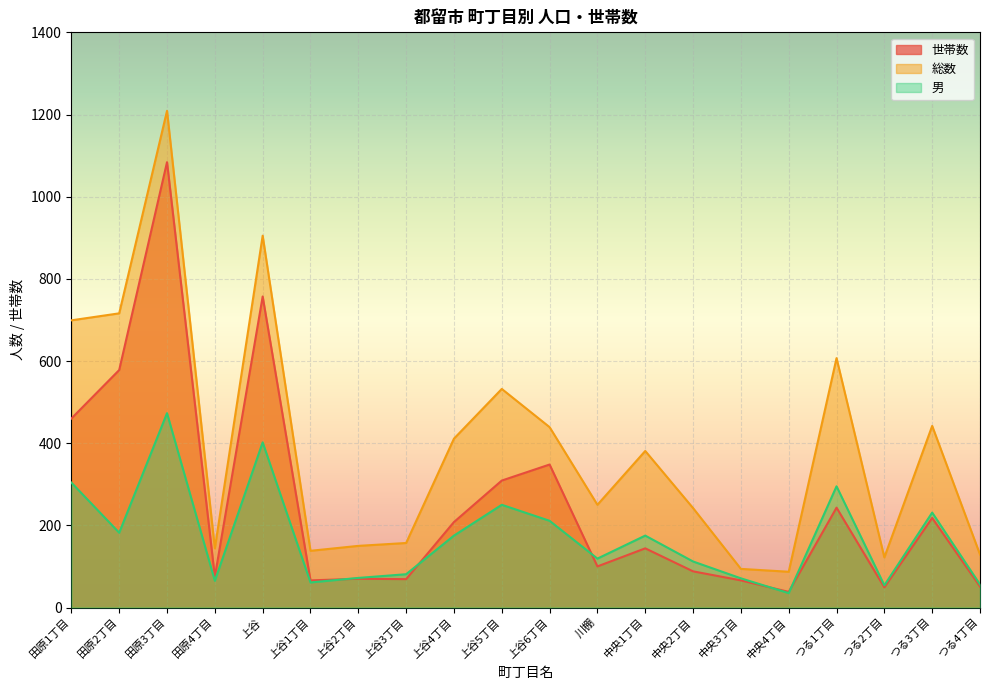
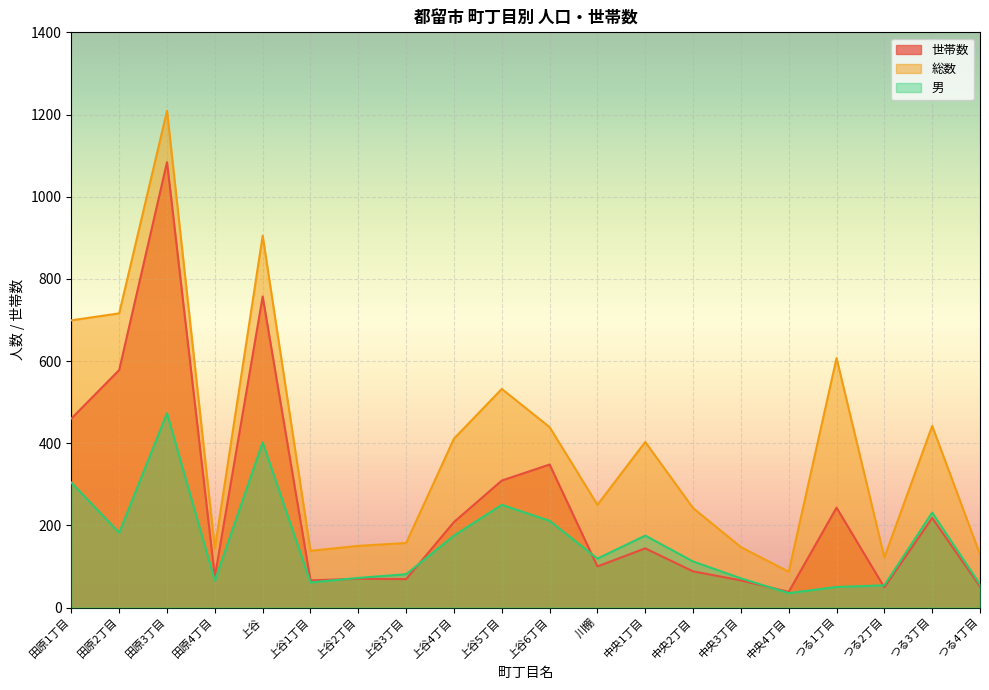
総数, 中央1丁目: 380 -> 400
総数, 中央3丁目: 90 -> 150
男, つる1丁目: 300 -> 50
